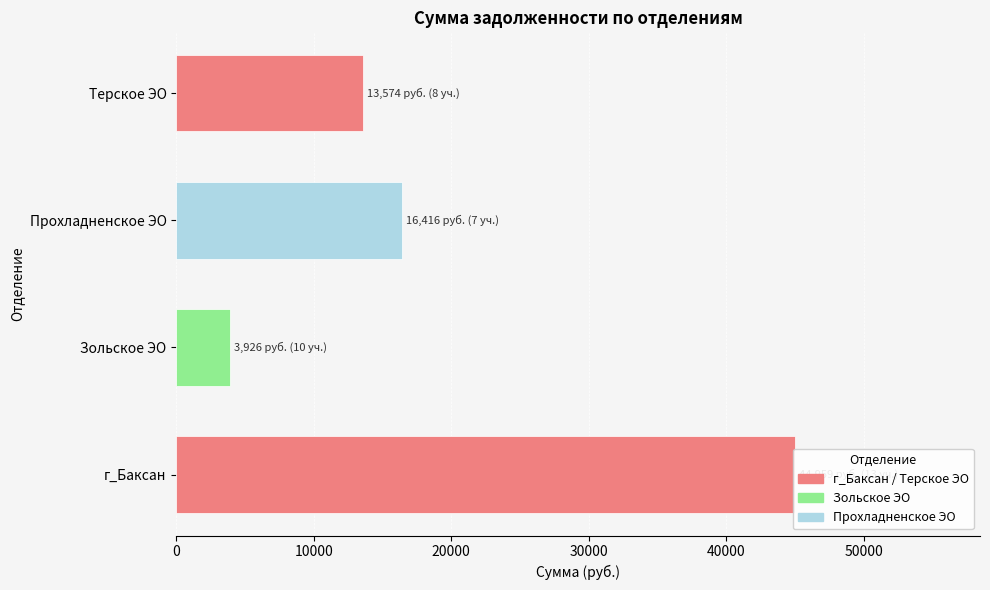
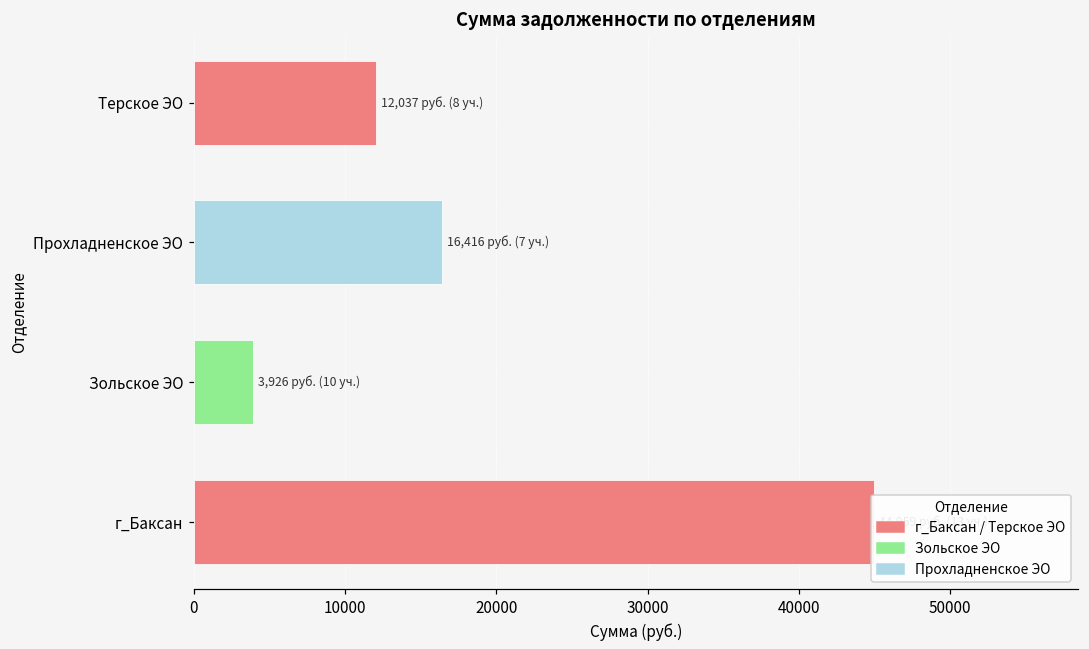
Терское ЭО: 13,574 -> 12,037
